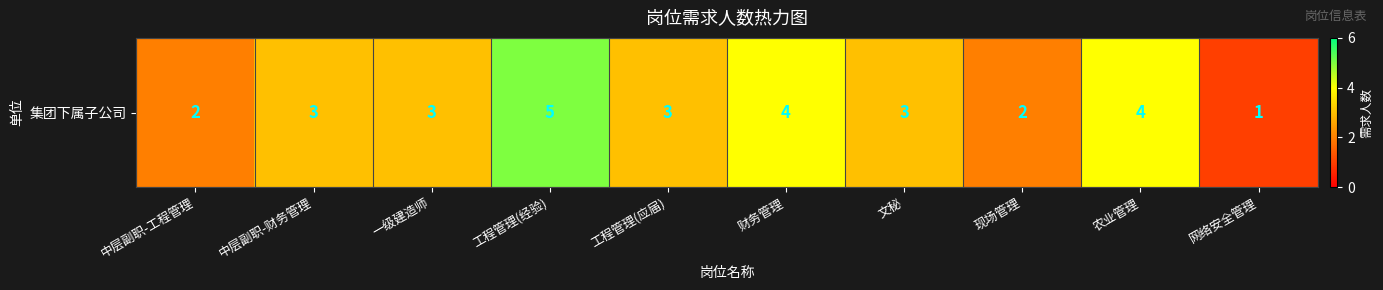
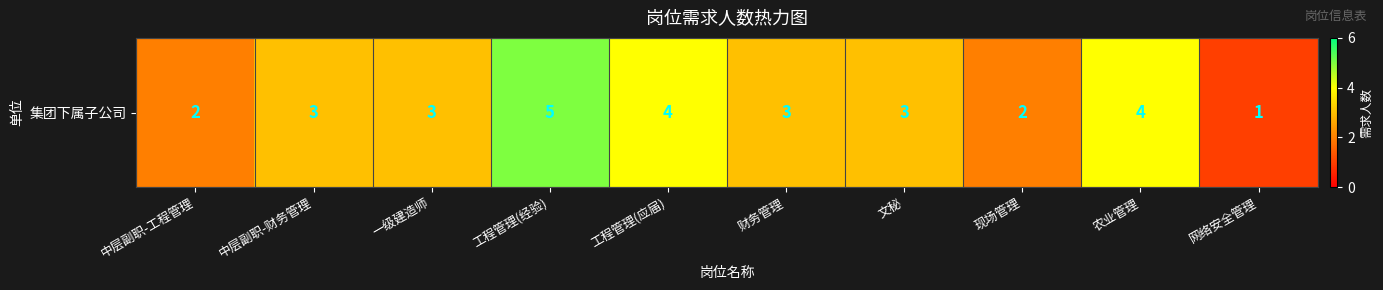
集团下属子公司, 工程管理(应届): 3 -> 4
集团下属子公司, 财务管理: 4 -> 3
